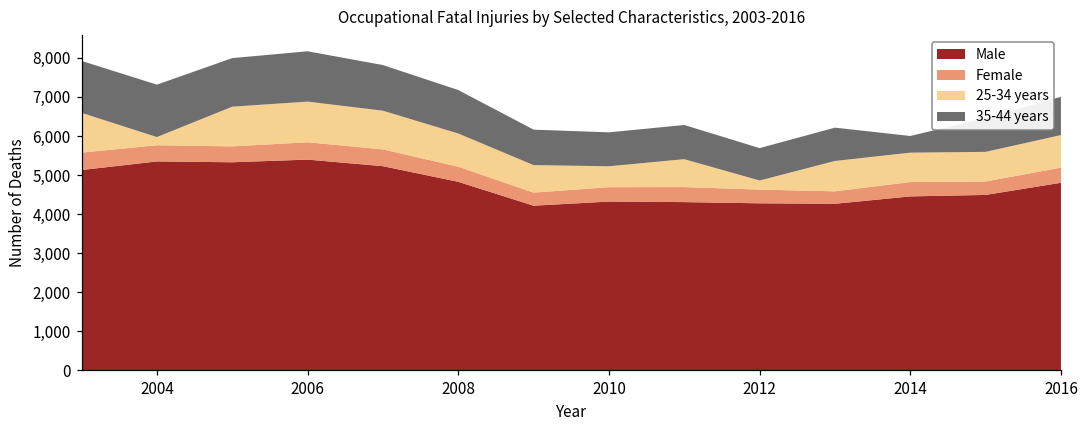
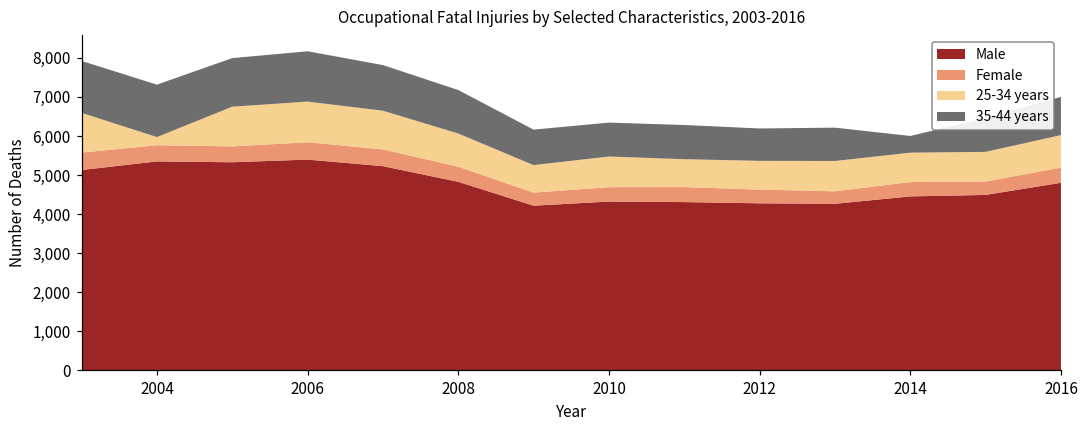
25-34 years, 2010: 500 -> 800
25-34 years, 2012: 200 -> 700
